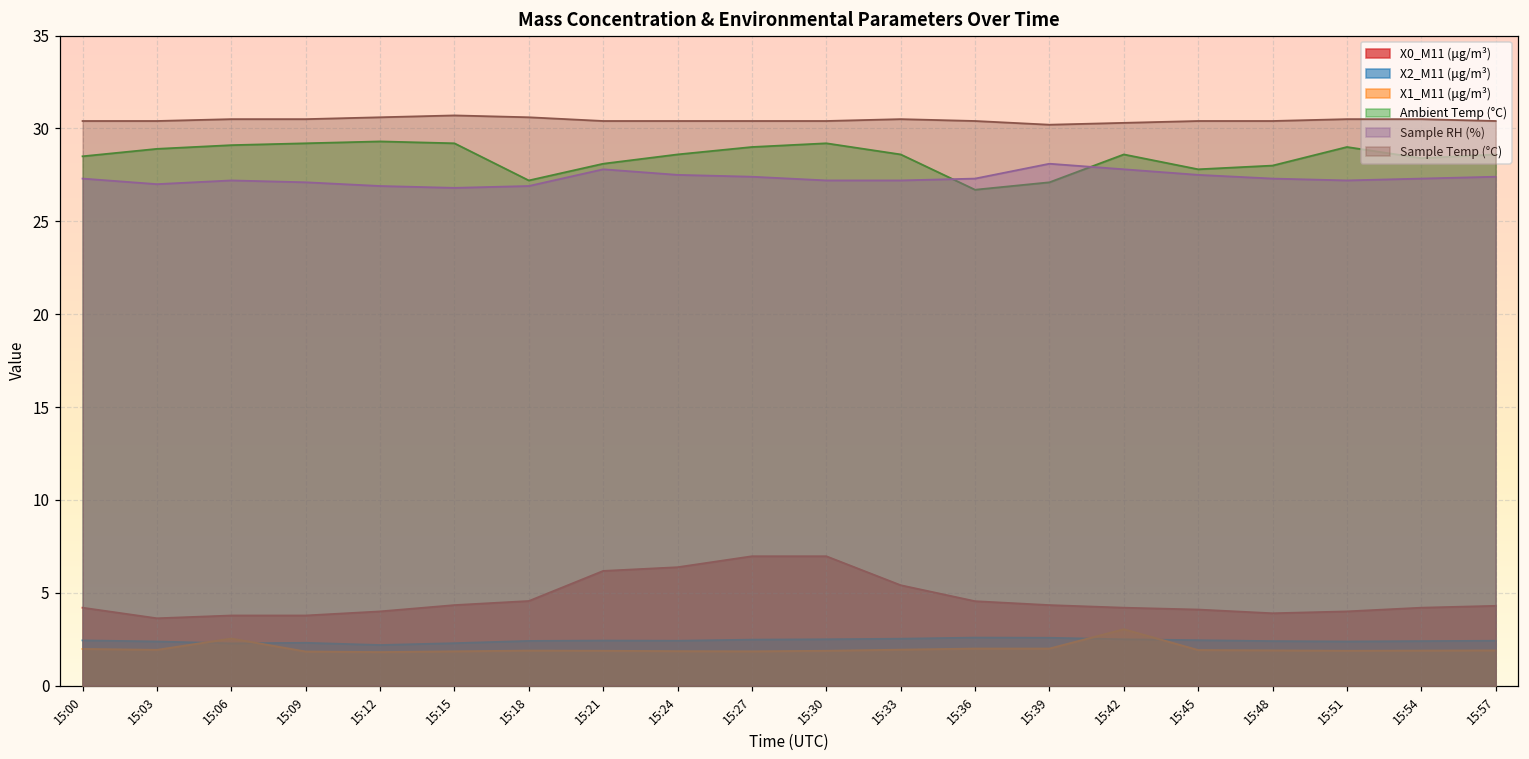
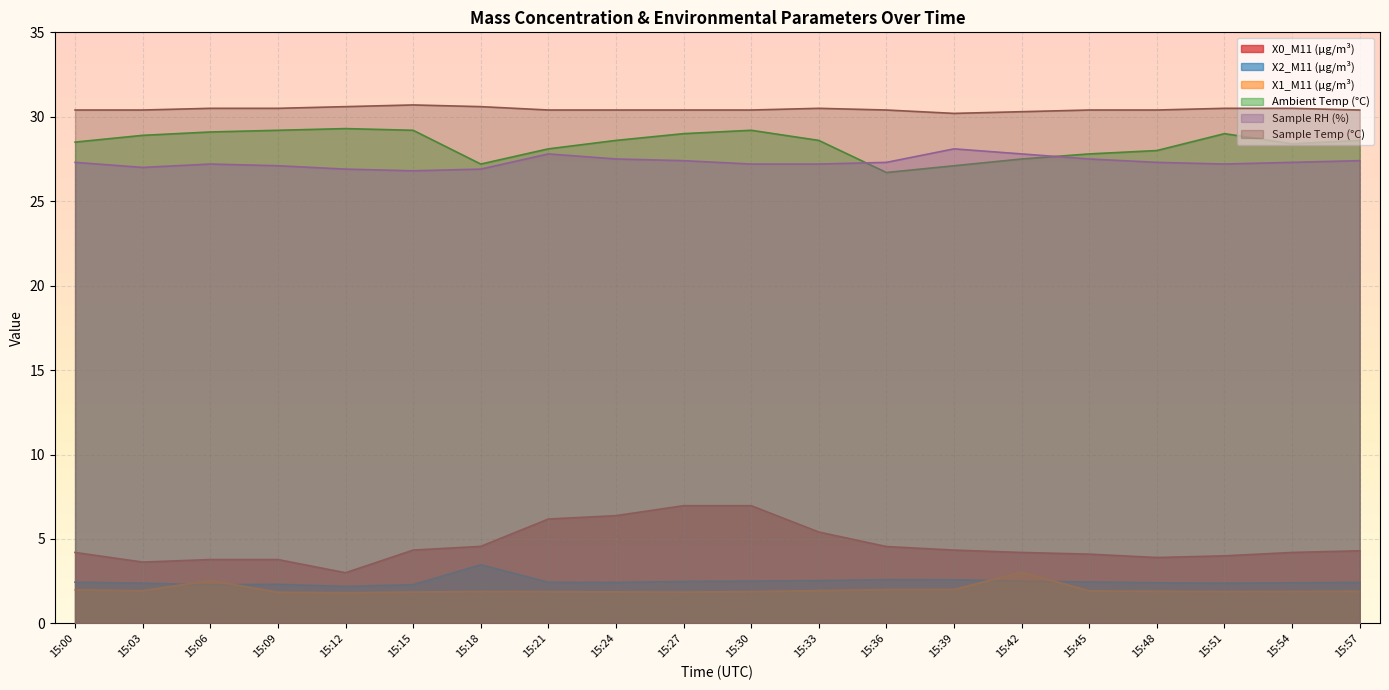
X0_M11 (μg/m³), 15:12: 4 -> 3
X2_M11 (μg/m³), 15:18: 2.4 -> 3.5
Ambient Temp (°C), 15:42: 28.6 -> 27.5
